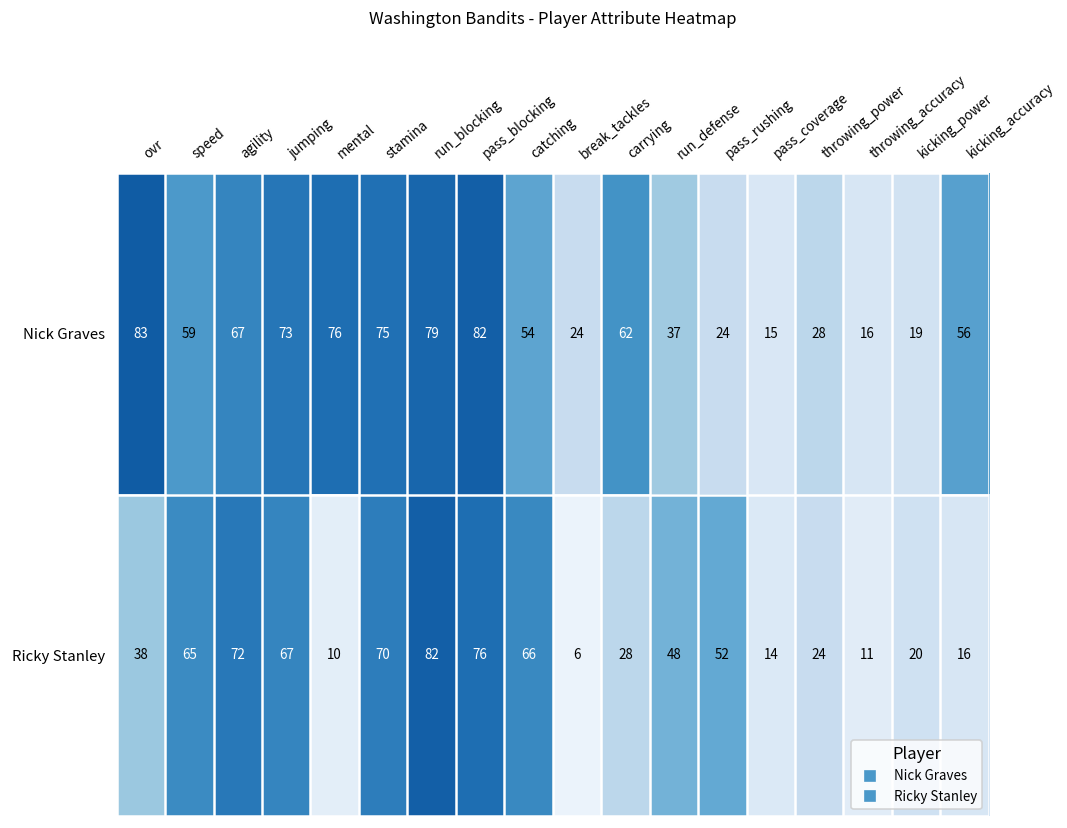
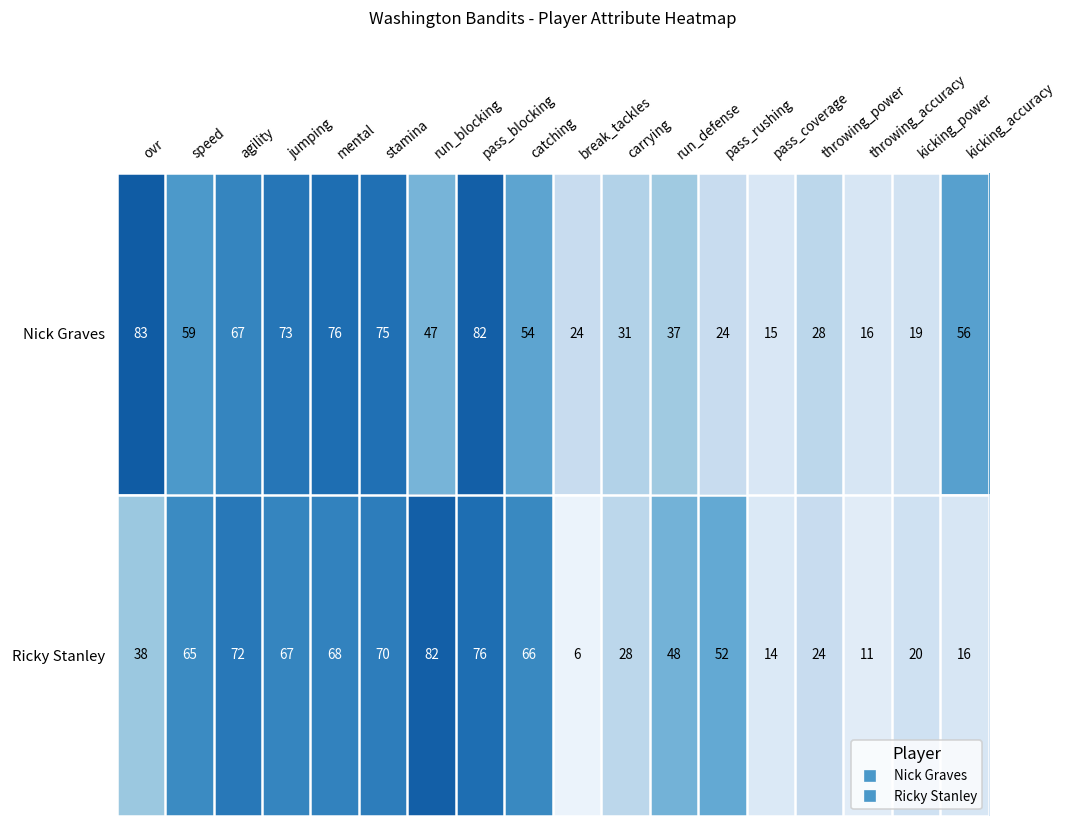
Nick Graves, run_blocking: 79 -> 47
Nick Graves, carrying: 62 -> 31
Ricky Stanley, mental: 10 -> 68
